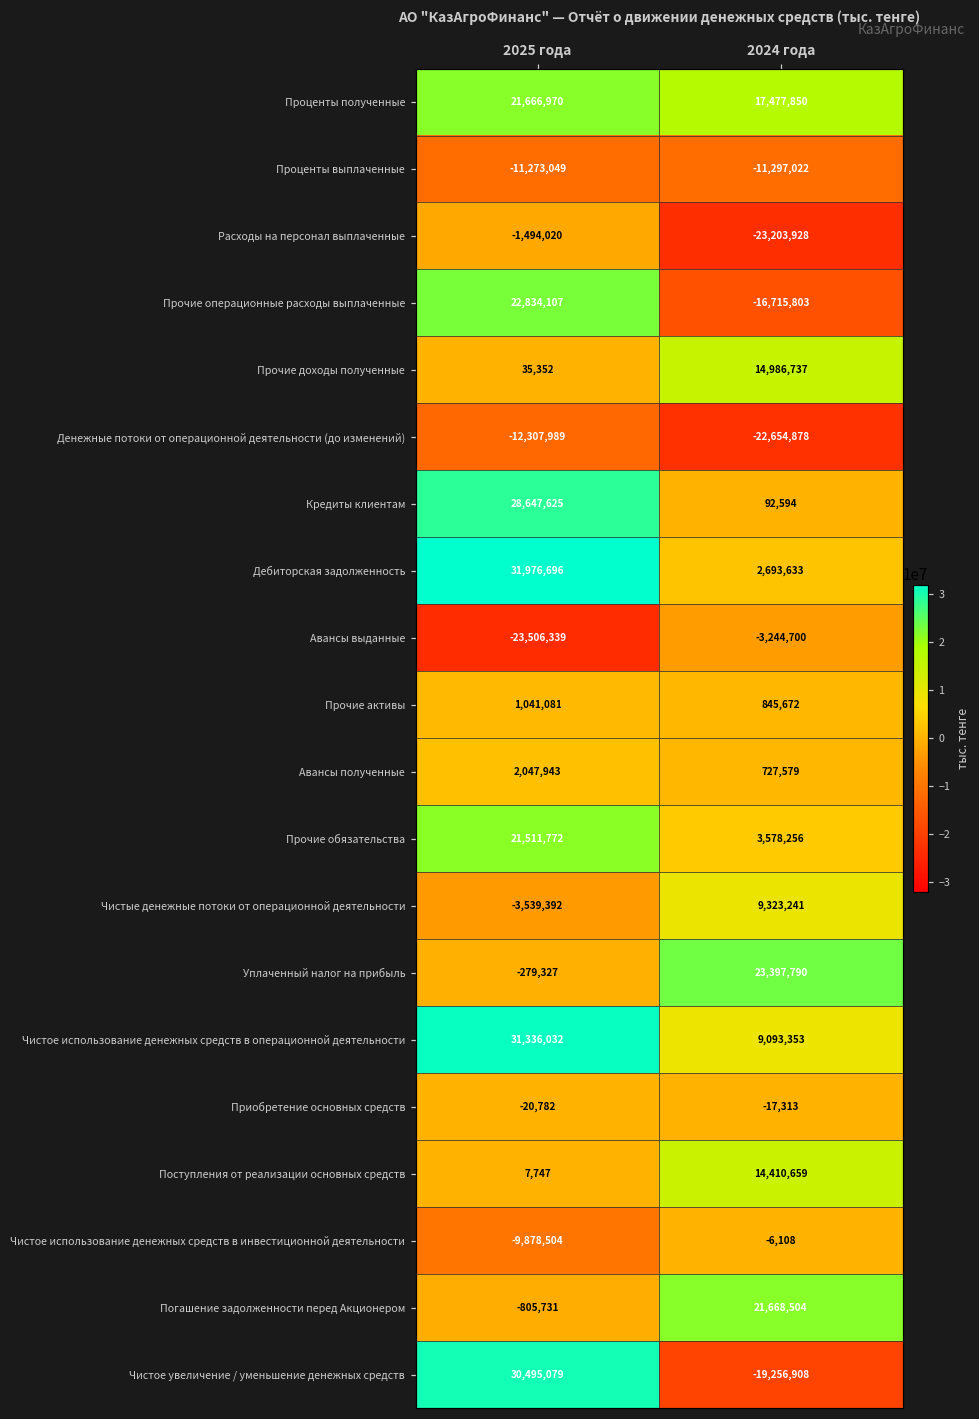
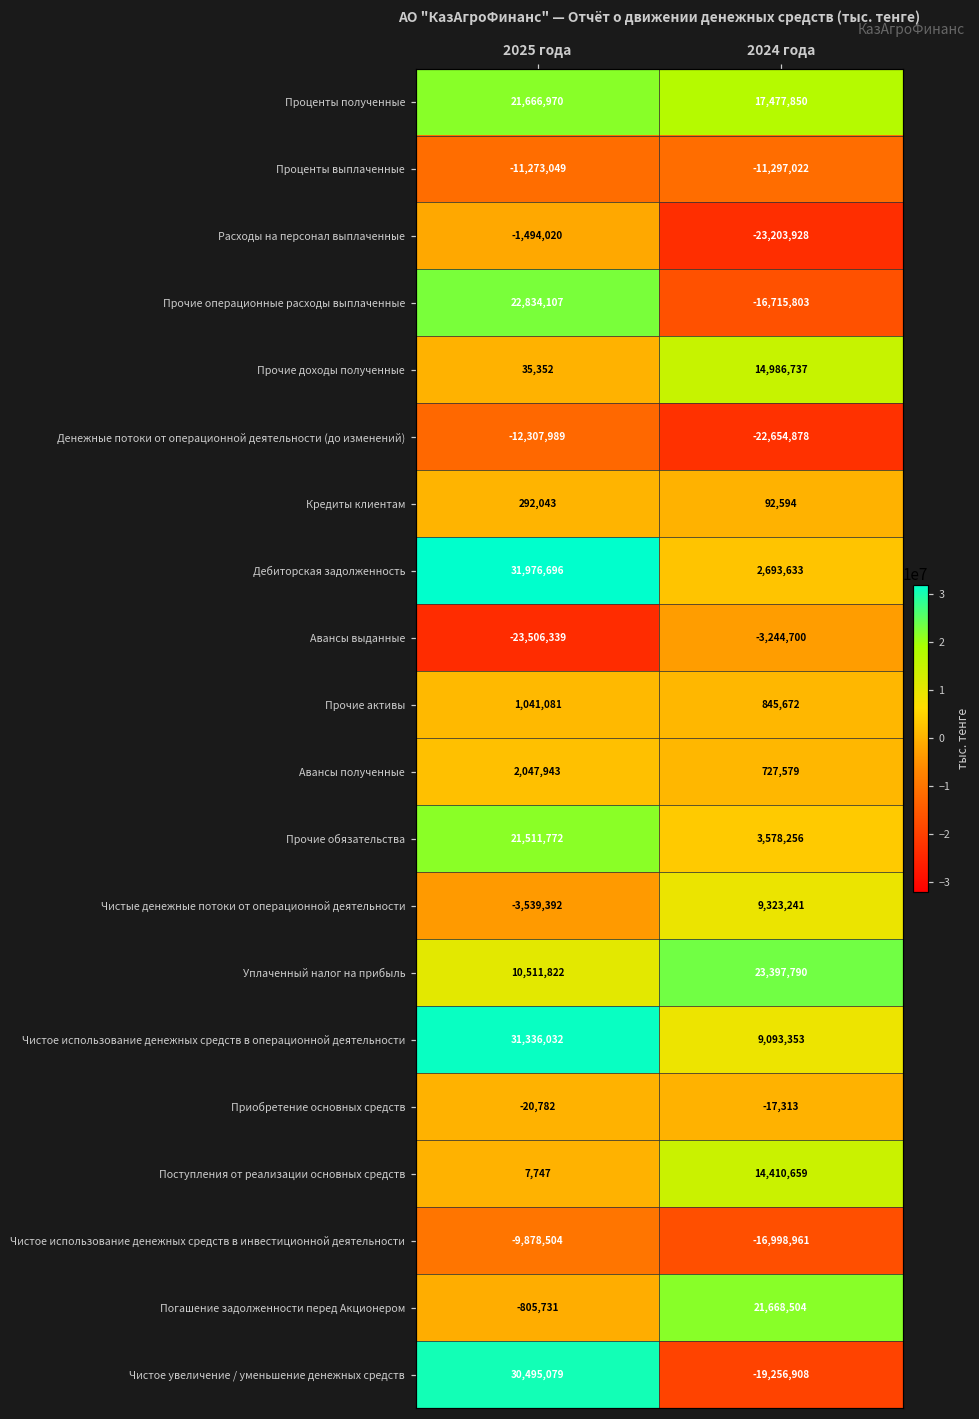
Кредиты клиентам, 2025 года: 28,647,625 -> 292,043
Уплаченный налог на прибыль, 2025 года: -279,327 -> 10,511,822
Чистое использование денежных средств в инвестиционной деятельности, 2024 года: -6,108 -> -16,998,961
